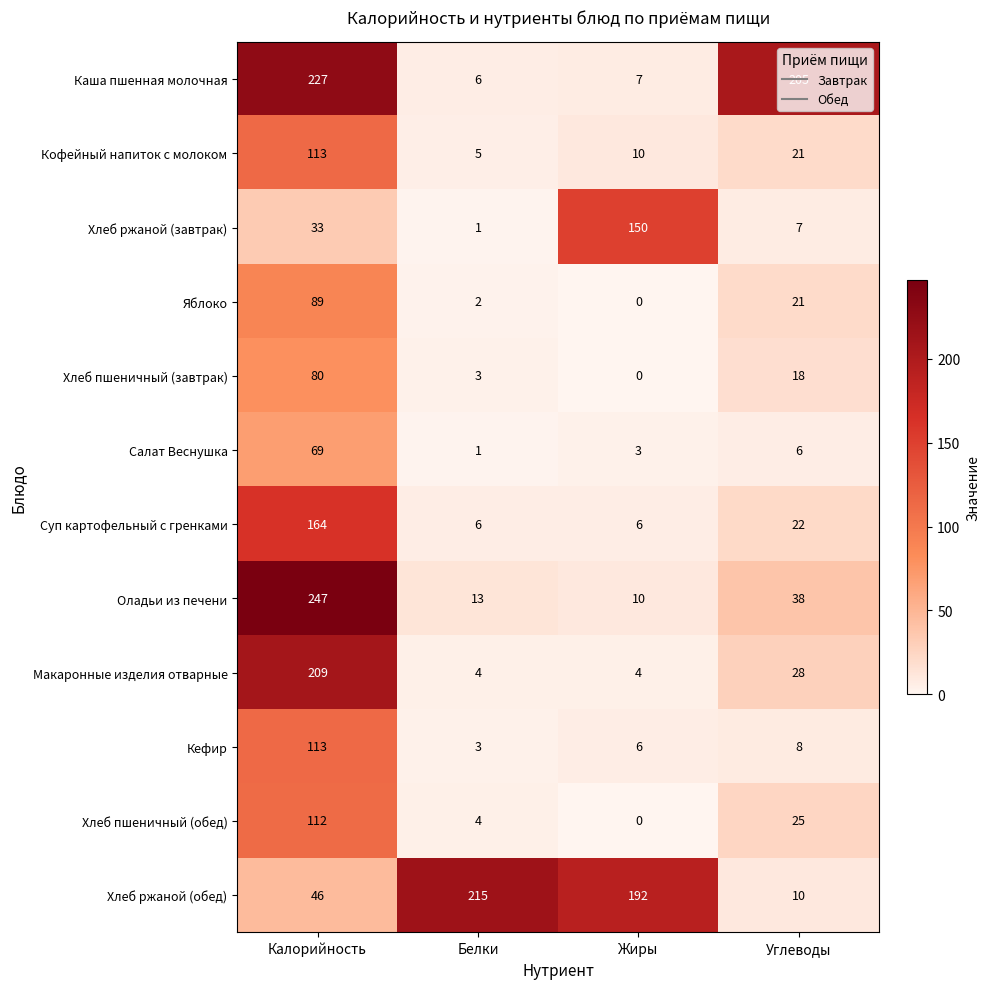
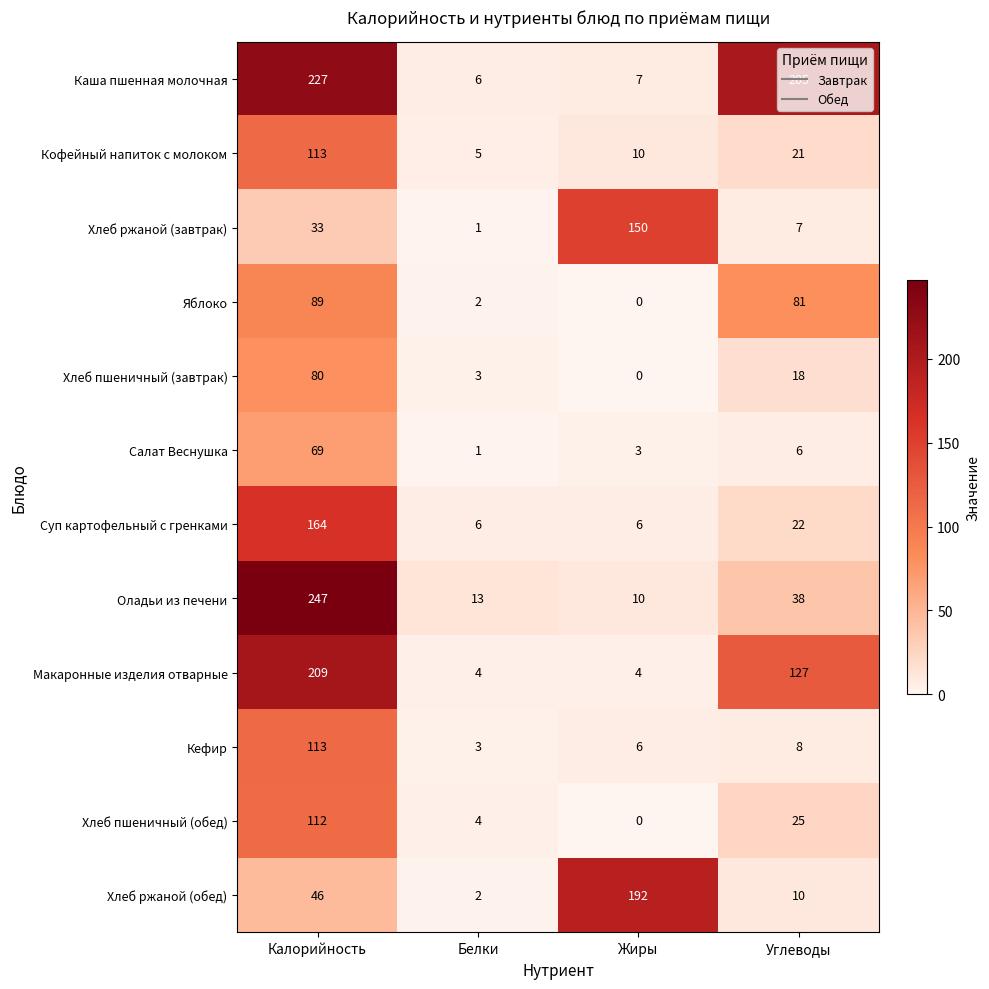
Яблоко, Углеводы: 21 -> 81
Макаронные изделия отварные, Углеводы: 28 -> 127
Хлеб ржаной (обед), Белки: 215 -> 2
